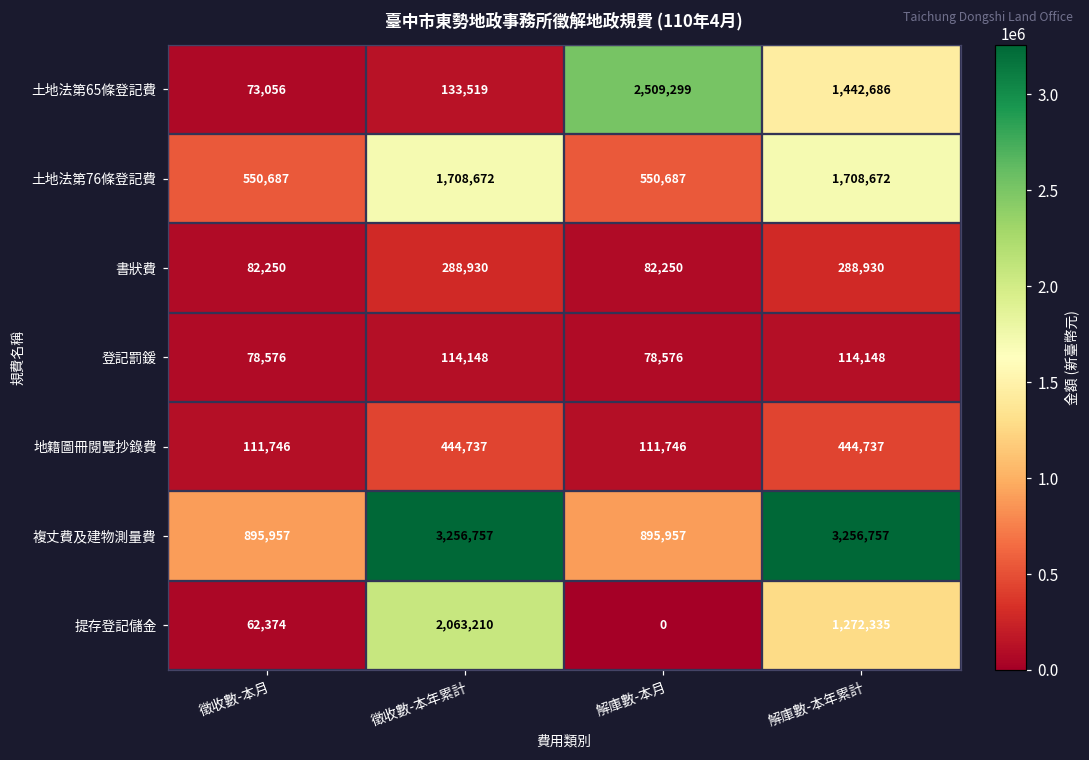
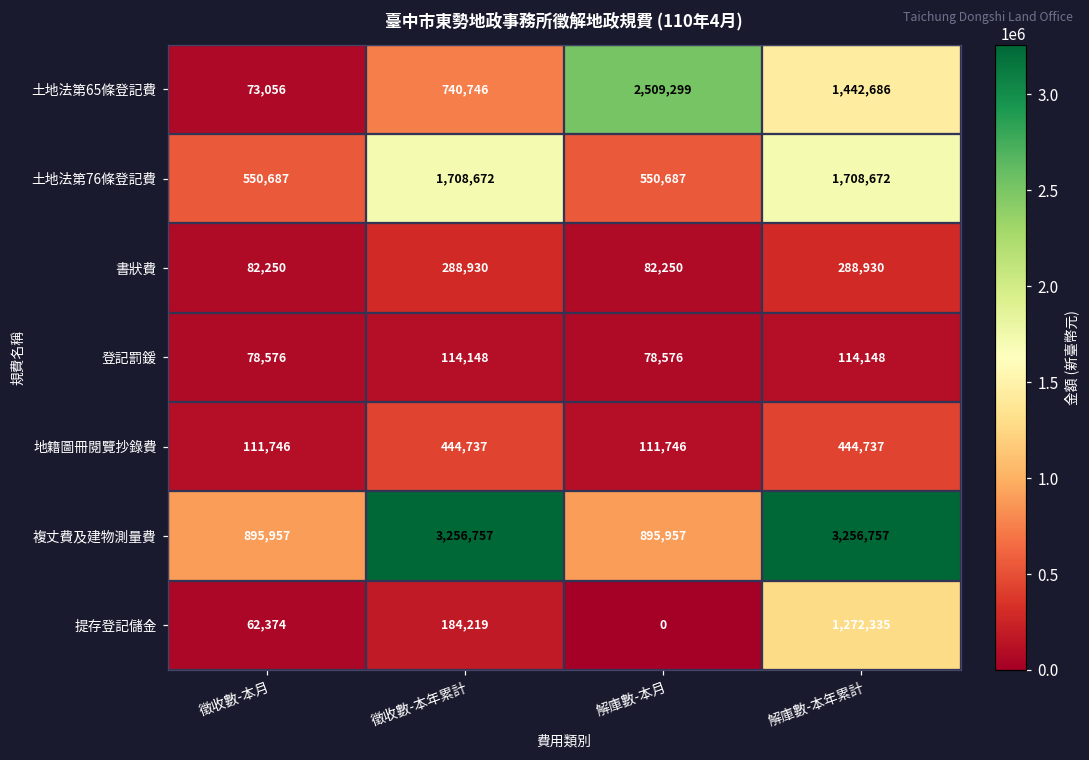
土地法第65條登記費, 徵收數-本年累計: 133,519 -> 740,746
提存登記儲金, 徵收數-本年累計: 2,063,210 -> 184,219
